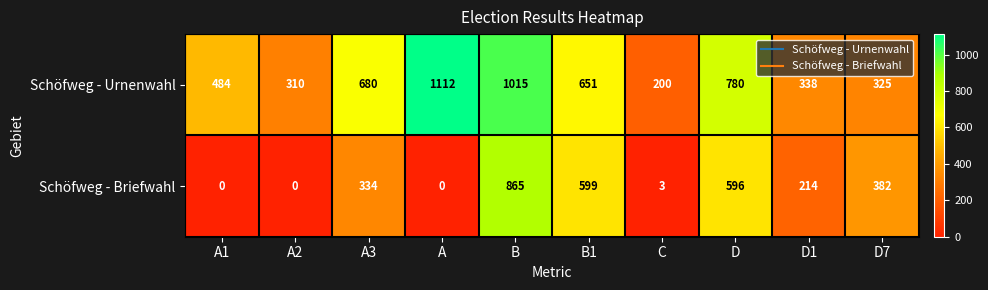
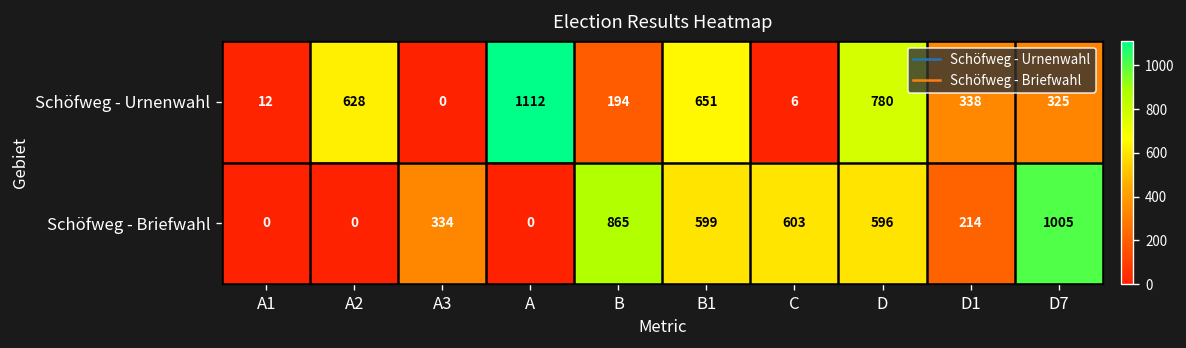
Schöfweg - Urnenwahl, A1: 484 -> 12
Schöfweg - Urnenwahl, A2: 310 -> 628
Schöfweg - Urnenwahl, A3: 680 -> 0
Schöfweg - Urnenwahl, B: 1015 -> 194
Schöfweg - Urnenwahl, C: 200 -> 6
Schöfweg - Briefwahl, C: 3 -> 603
Schöfweg - Briefwahl, D7: 382 -> 1005
